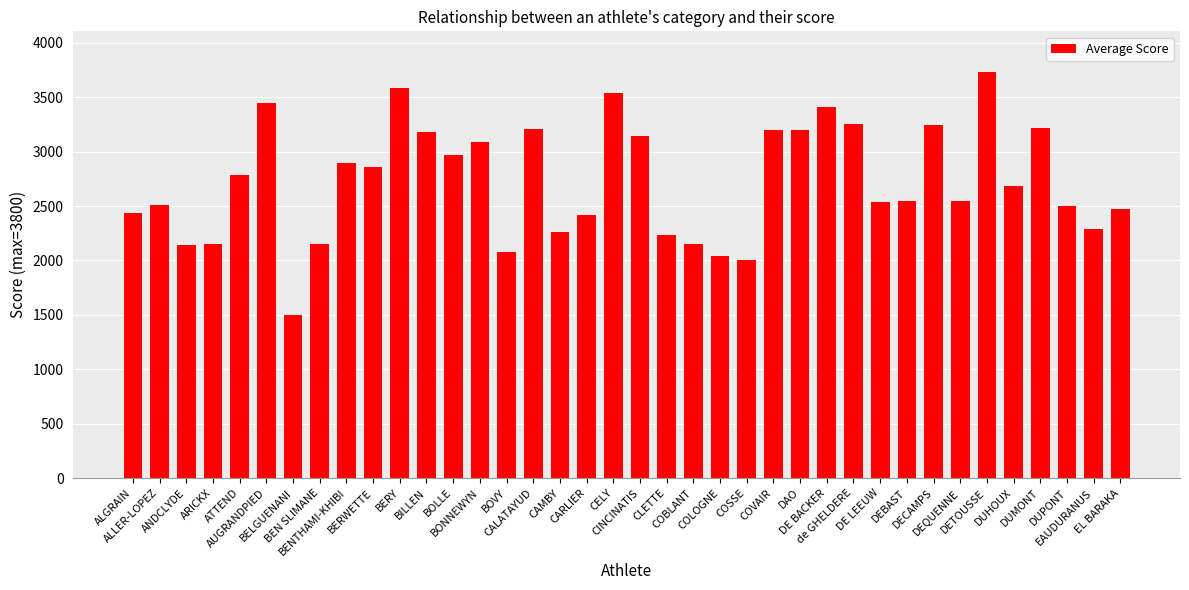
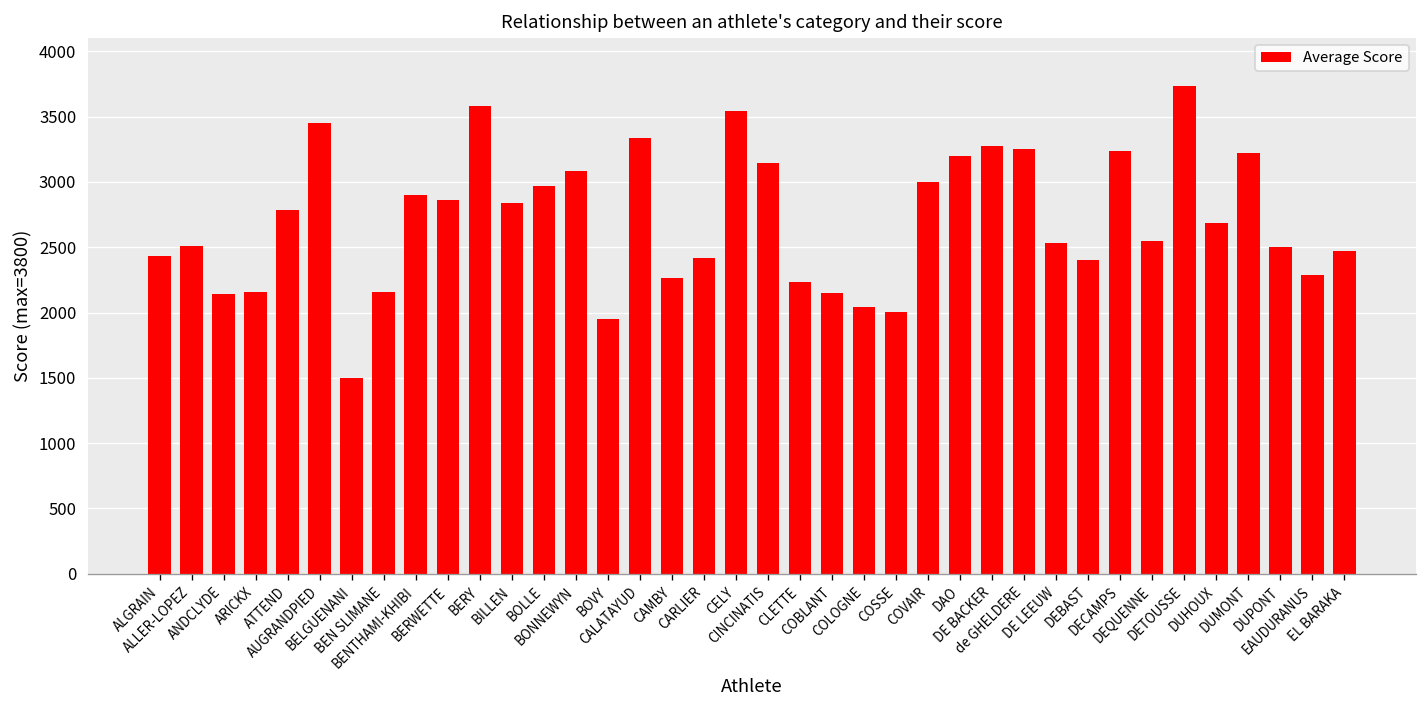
BILLEN: 3180 -> 2840
BOVY: 2080 -> 1950
CALATAYUD: 3210 -> 3340
COVAIR: 3200 -> 3000
DE BACKER: 3410 -> 3280
DEBAST: 2550 -> 2400
